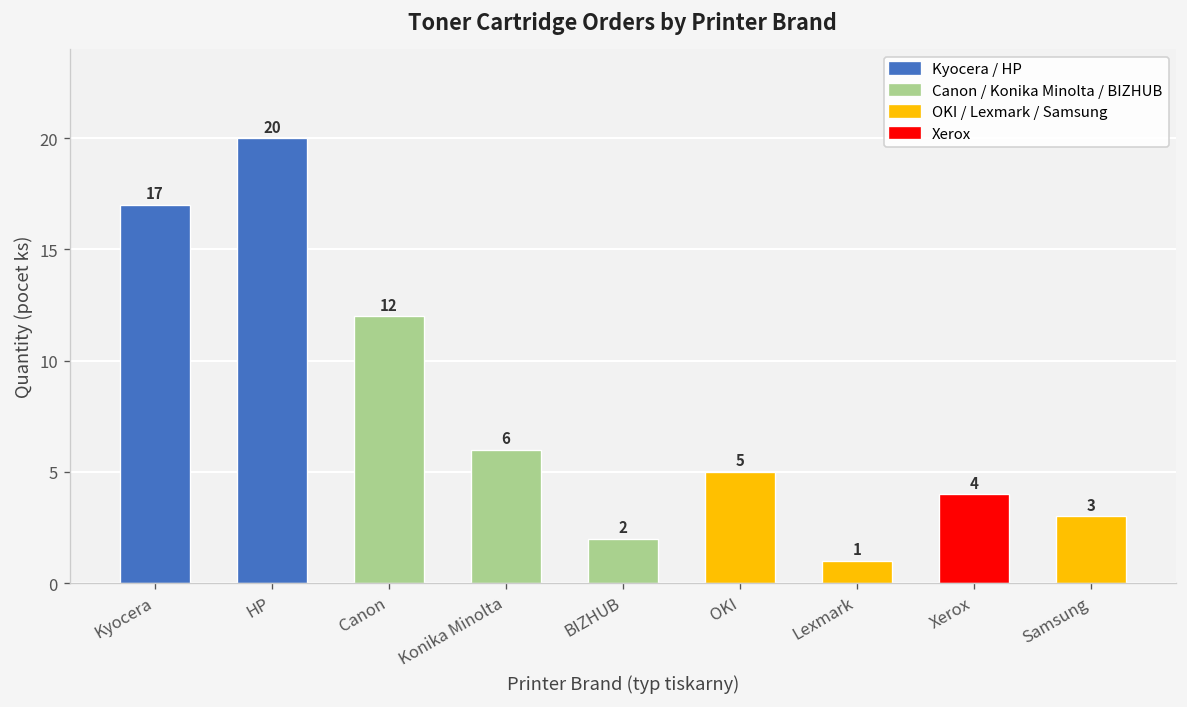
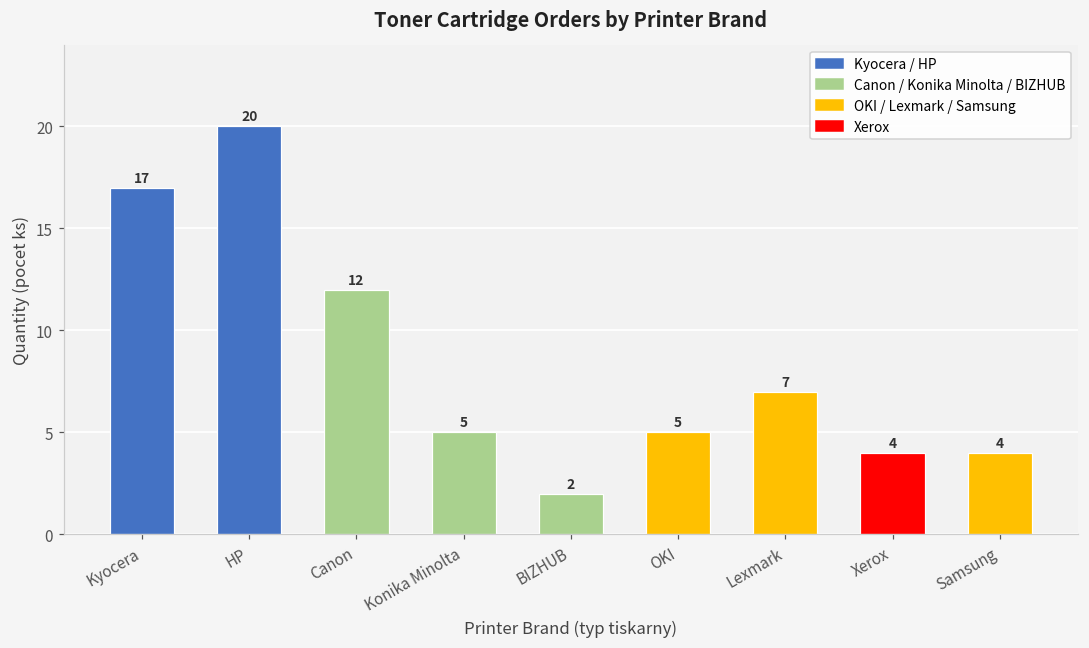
Konika Minolta: 6 -> 5
Lexmark: 1 -> 7
Samsung: 3 -> 4
